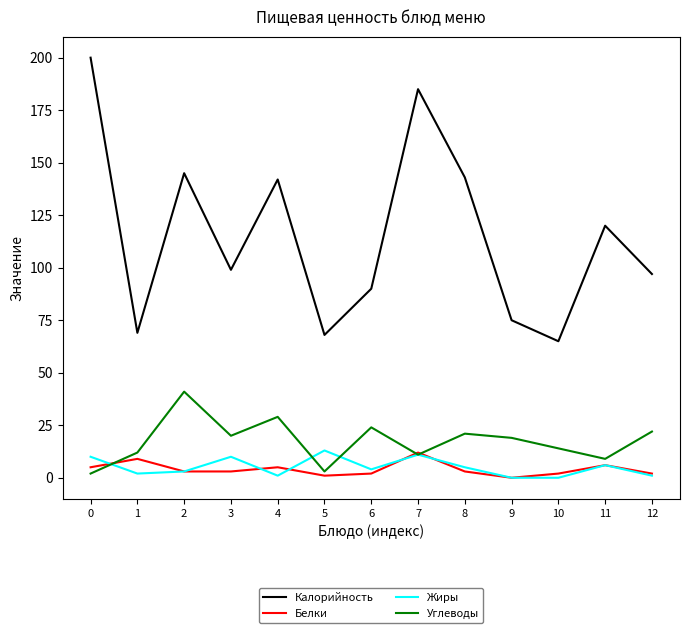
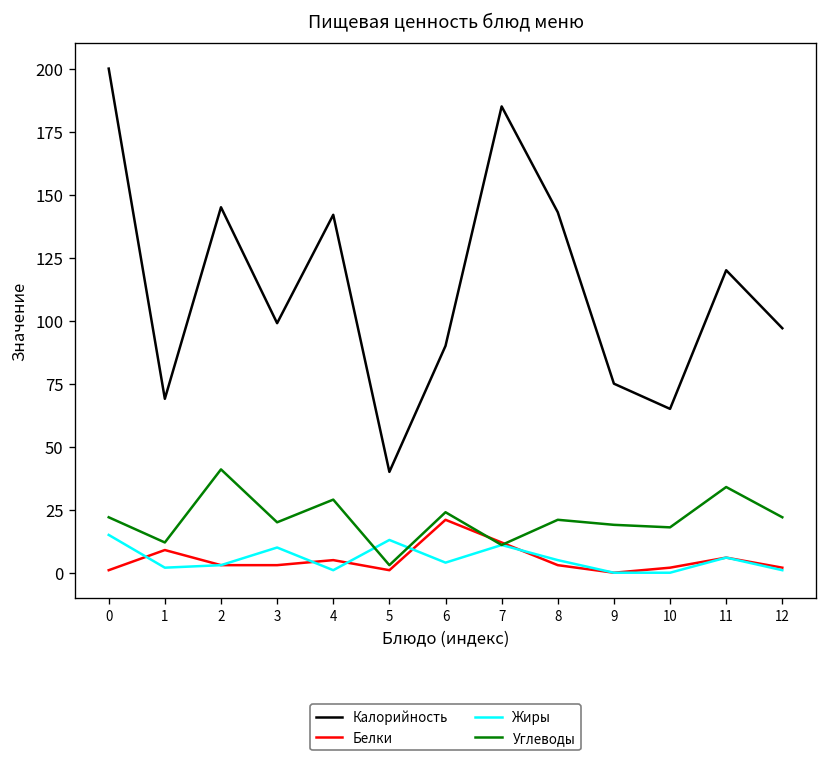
Белки, 0: 5 -> 1
Жиры, 0: 10 -> 15
Углеводы, 0: 2 -> 22
Калорийность, 5: 68 -> 40
Белки, 6: 2 -> 21
Углеводы, 10: 14 -> 18
Углеводы, 11: 9 -> 34
